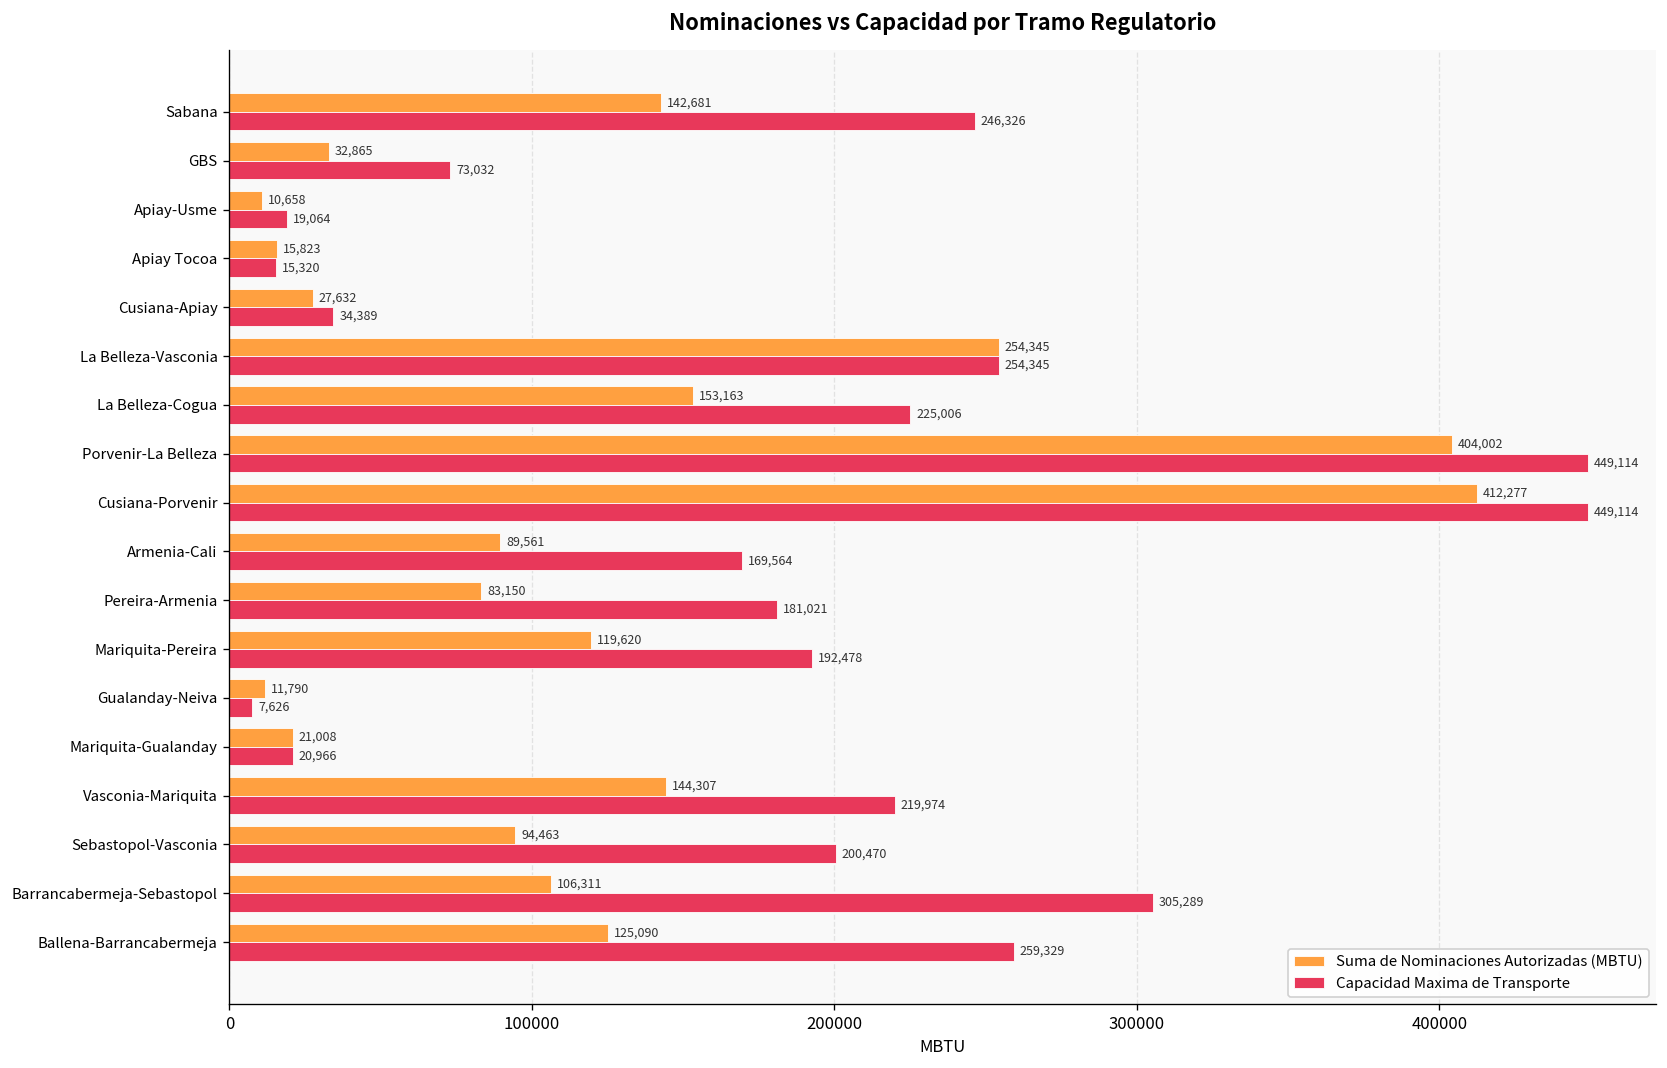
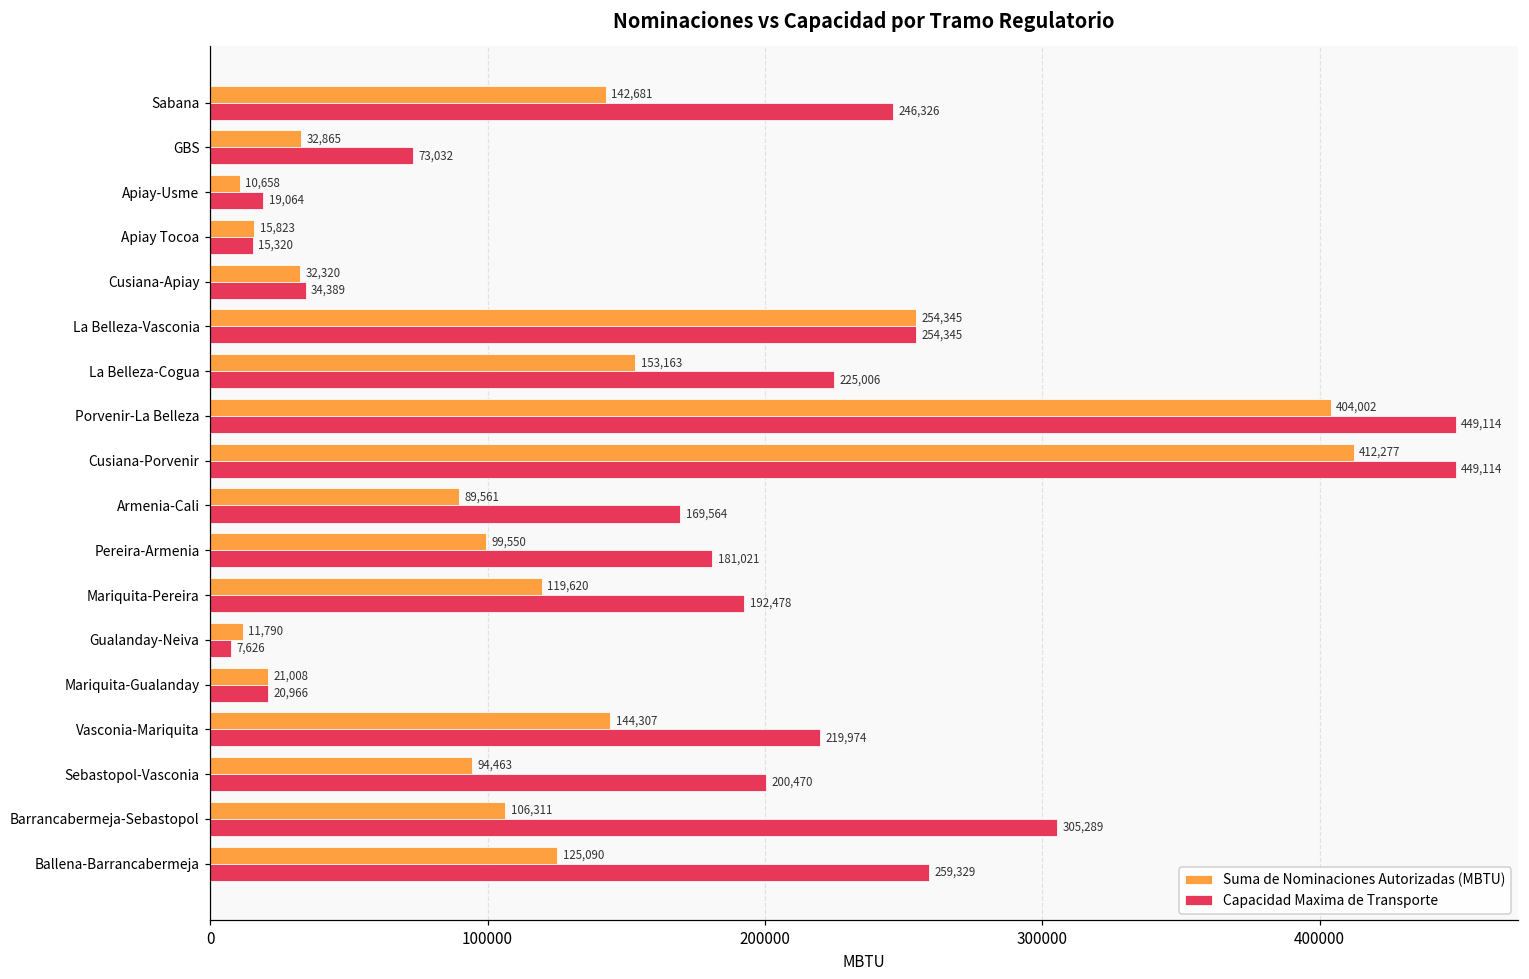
Suma de Nominaciones Autorizadas (MBTU), Cusiana-Apiay: 27,632 -> 32,320
Suma de Nominaciones Autorizadas (MBTU), Pereira-Armenia: 83,150 -> 99,550
